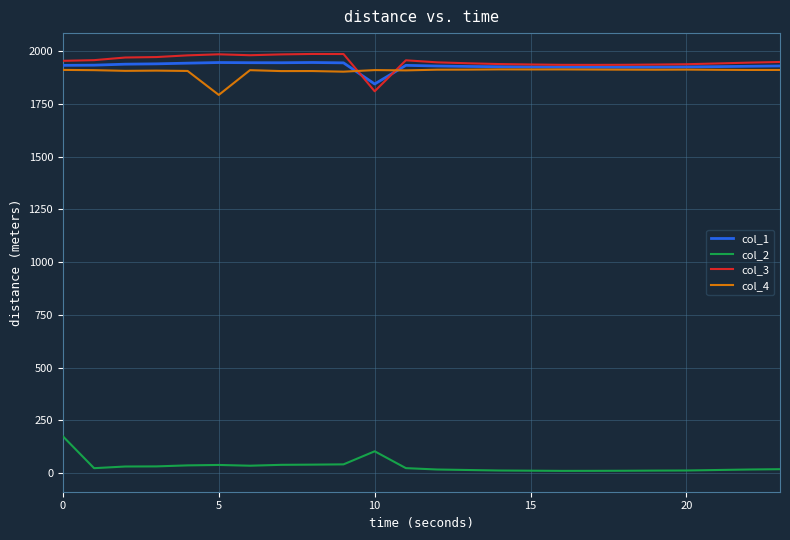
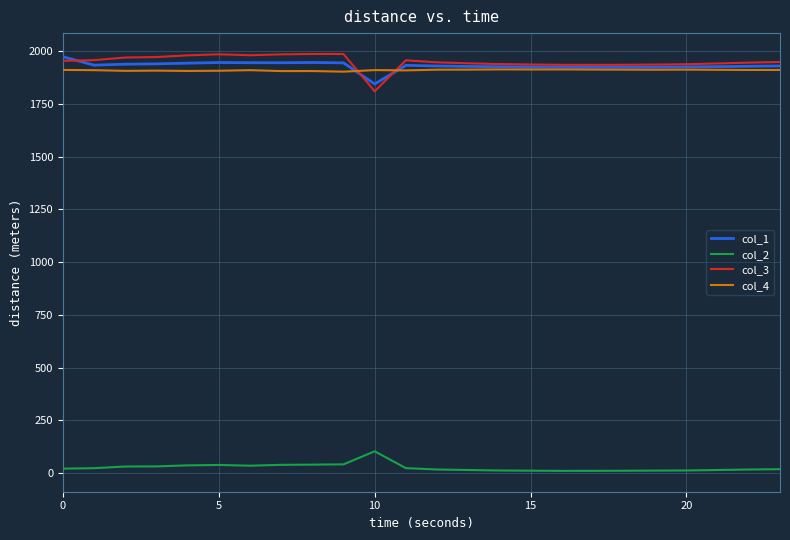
col_1, 0: 1930 -> 1970
col_2, 0: 170 -> 20
col_4, 5: 1790 -> 1910
